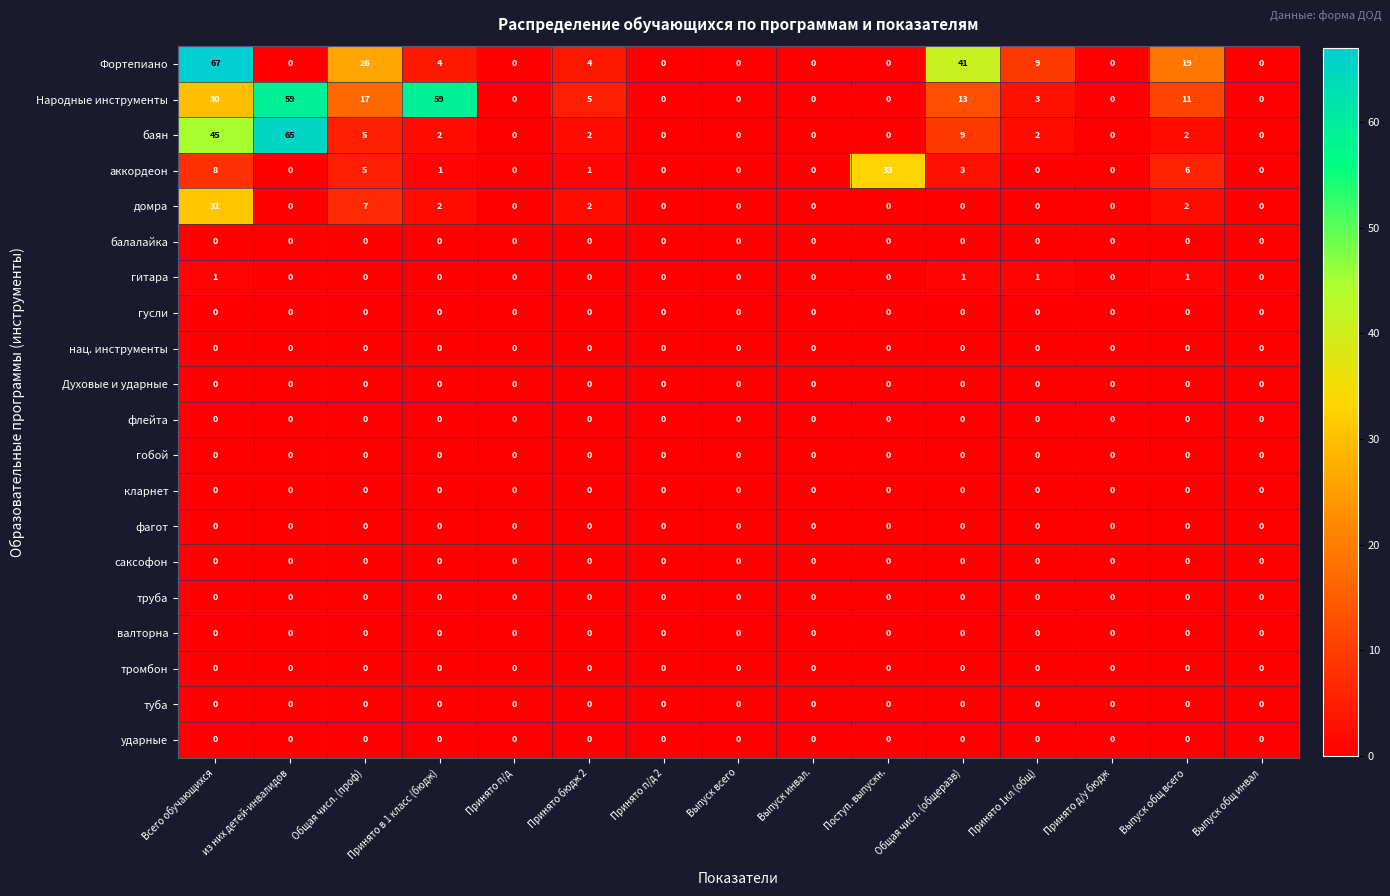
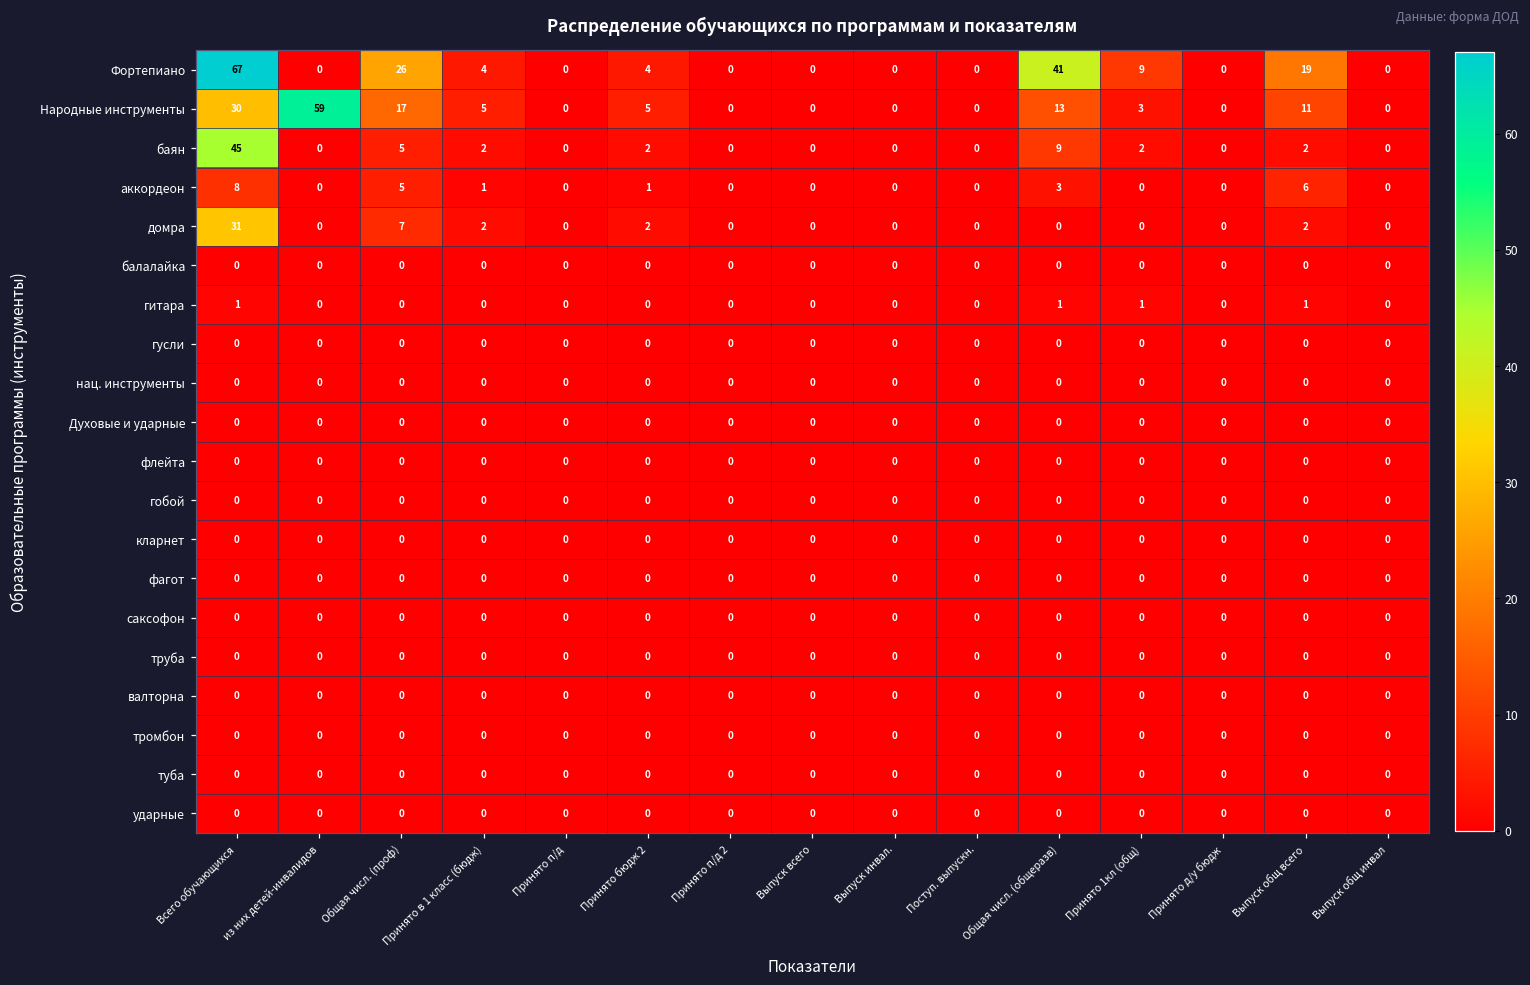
Народные инструменты, Принято в 1 класс (бюдж): 59 -> 5
баян, из них детей-инвалидов: 65 -> 0
аккордеон, Поступ. выпускн.: 33 -> 0
